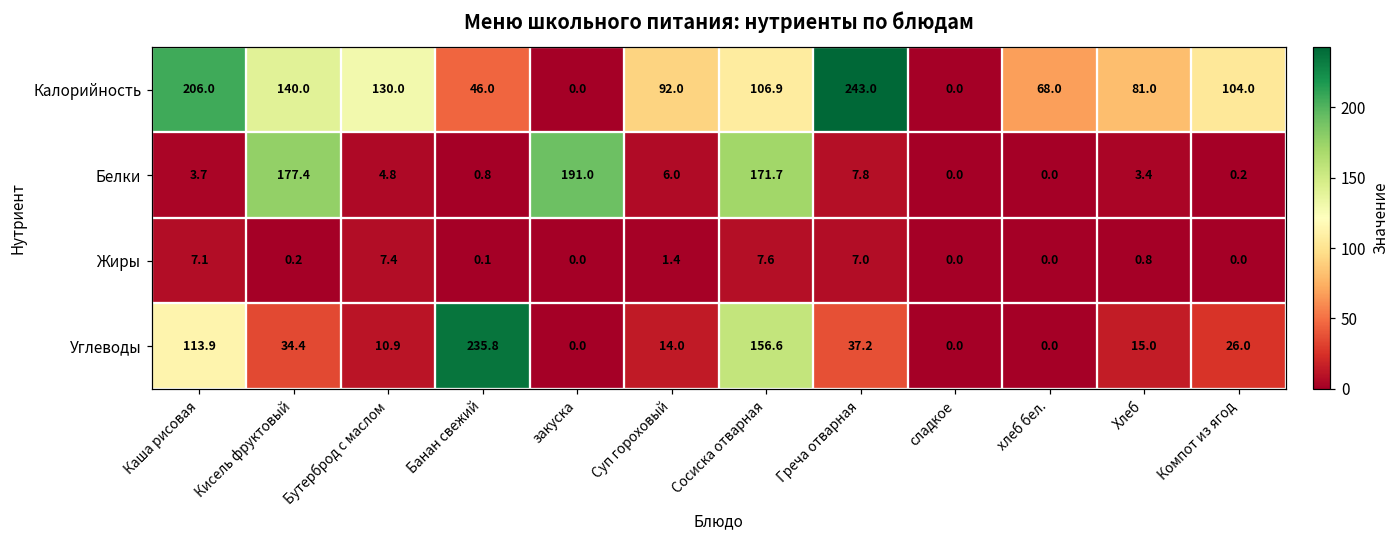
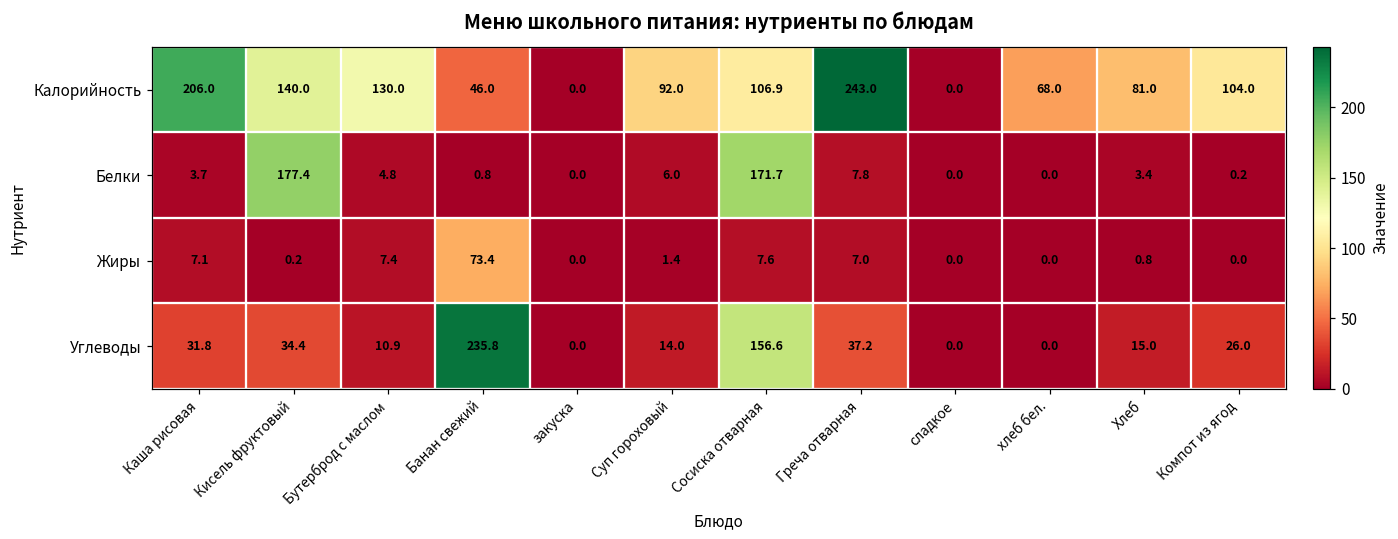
Белки, закуска: 191.0 -> 0.0
Жиры, Банан свежий: 0.1 -> 73.4
Углеводы, Каша рисовая: 113.9 -> 31.8
